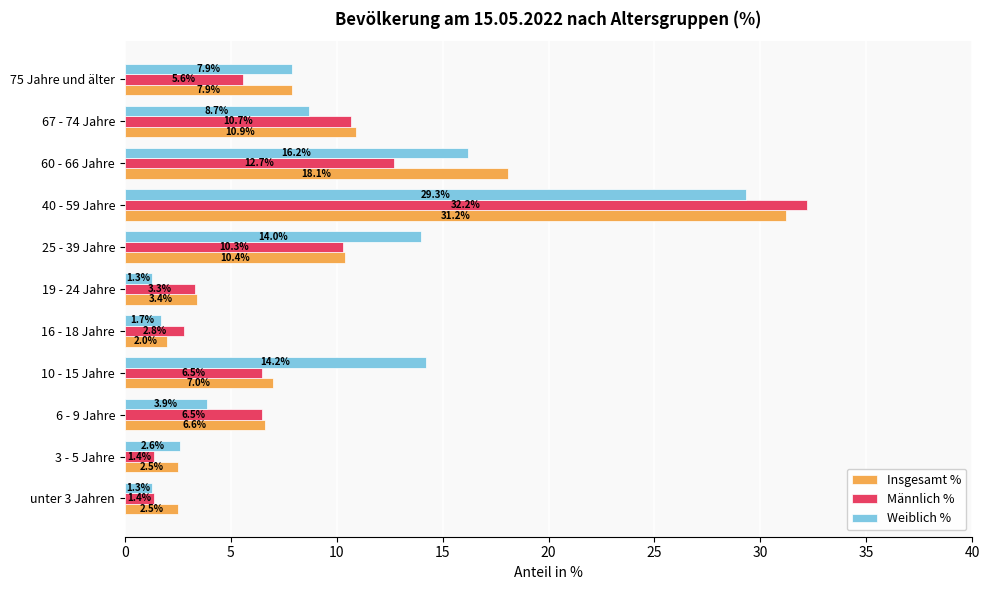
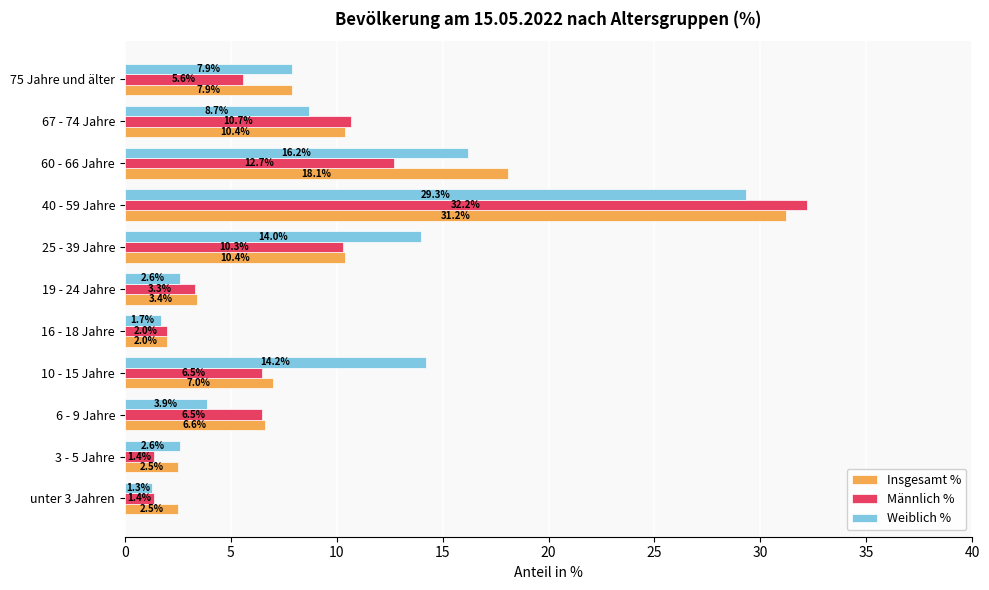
Insgesamt %, 67 - 74 Jahre: 10.9% -> 10.4%
Weiblich %, 19 - 24 Jahre: 1.3% -> 2.6%
Männlich %, 16 - 18 Jahre: 2.8% -> 2.0%
